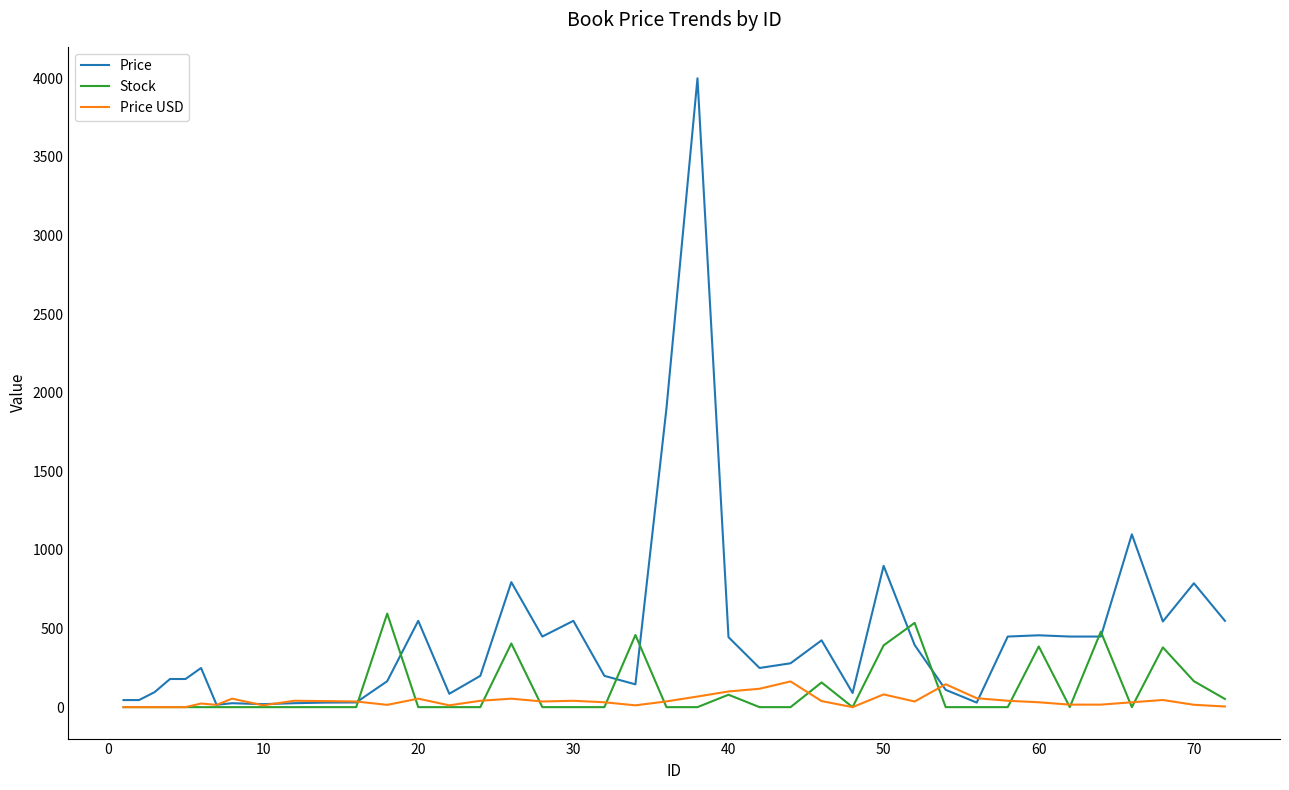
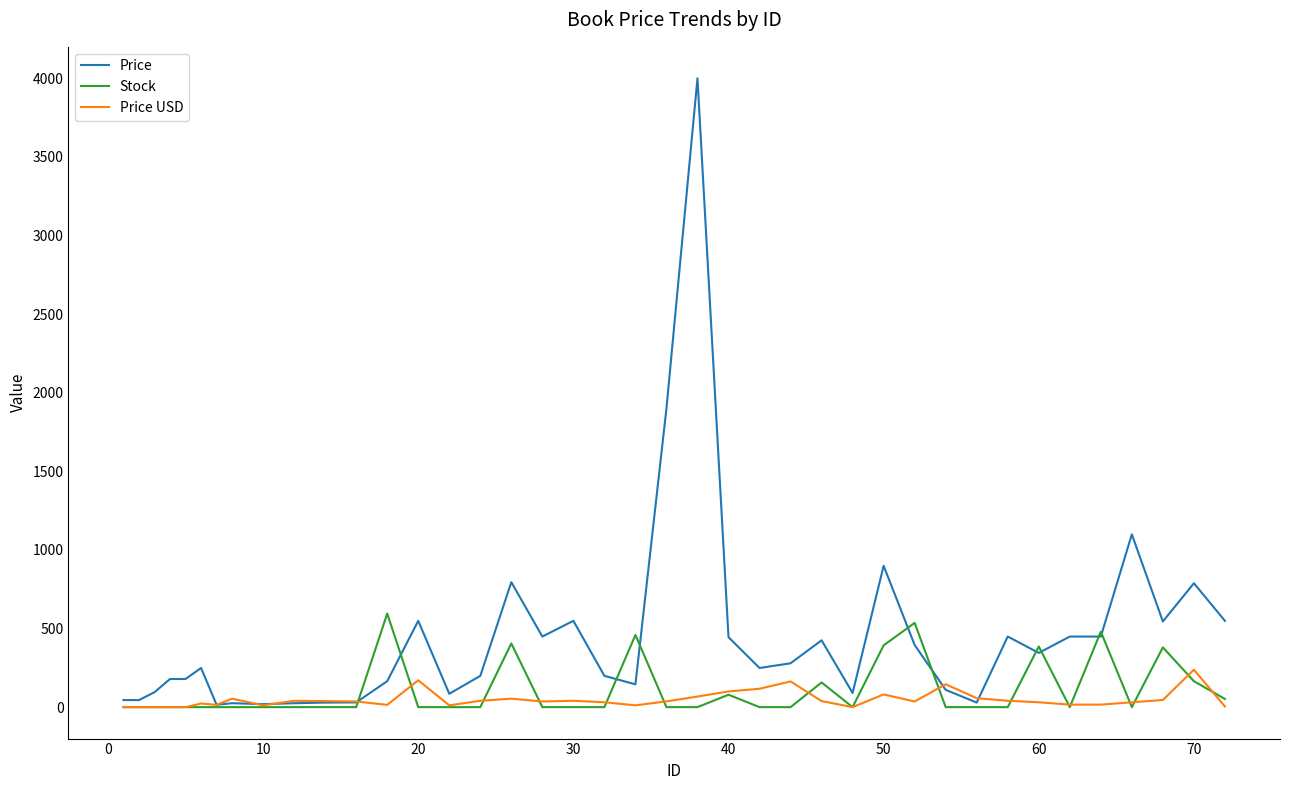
Price USD, 20: 50 -> 170
Price, 60: 460 -> 350
Price USD, 70: 20 -> 240
